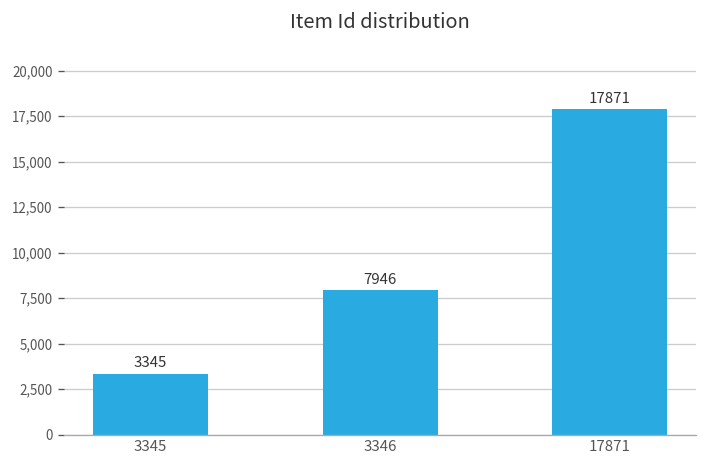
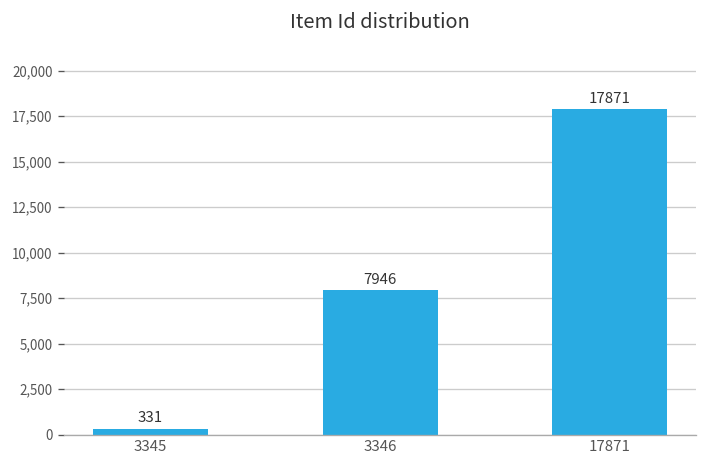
3345: 3345 -> 331
